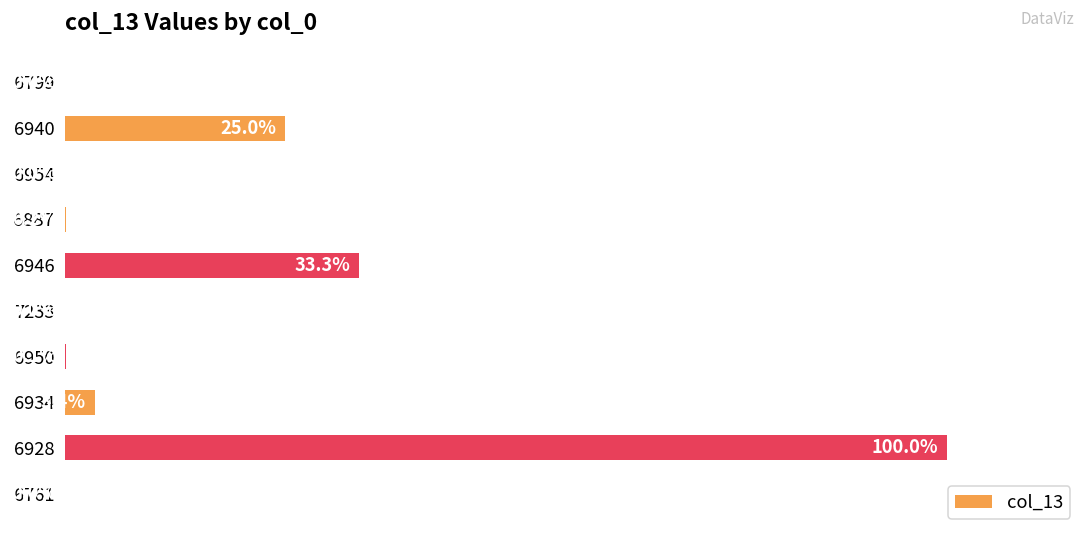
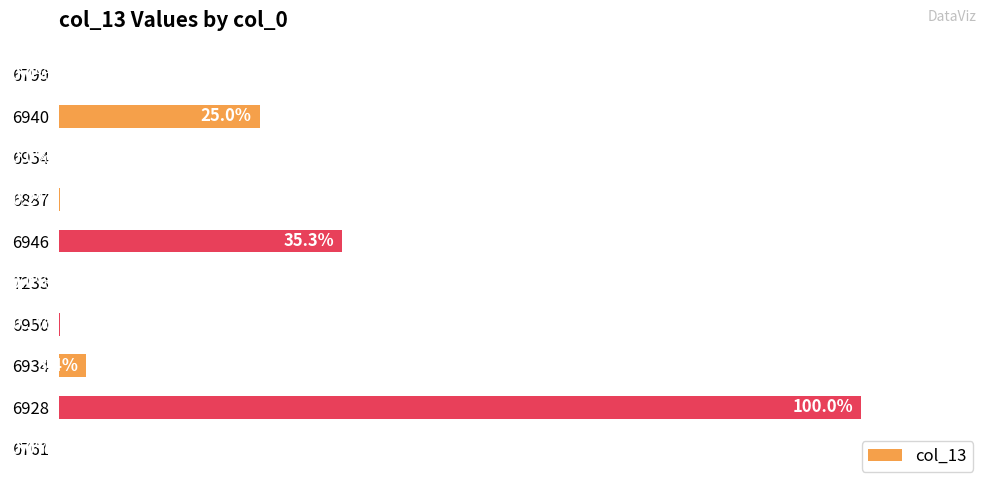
6946: 33.3% -> 35.3%
